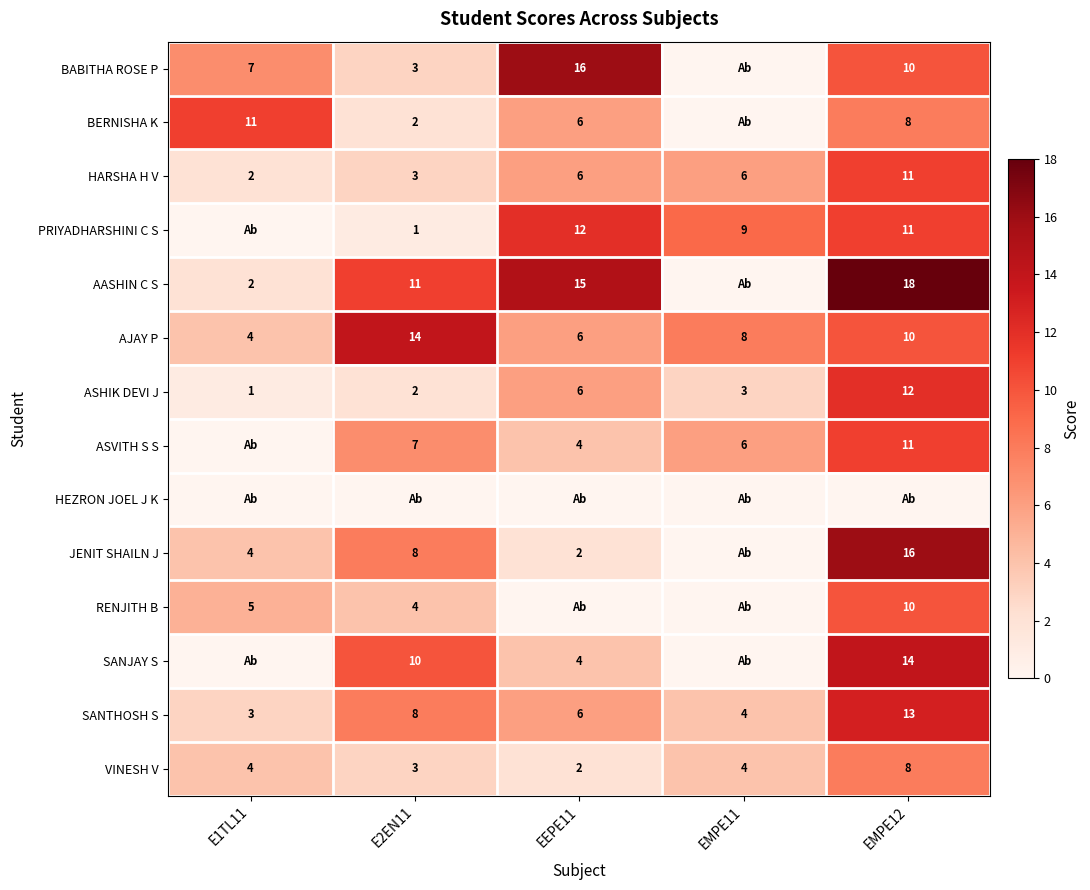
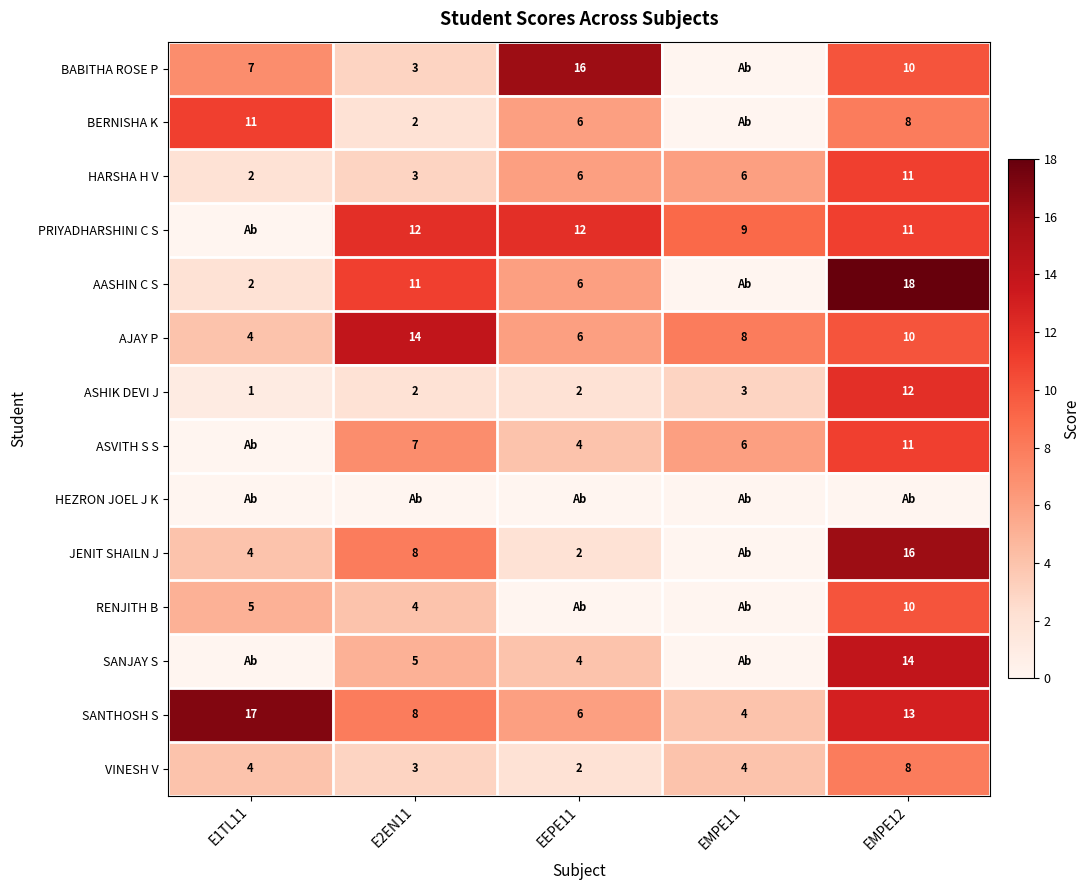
PRIYADHARSHINI C S, E2EN11: 1 -> 12
AASHIN C S, EEPE11: 15 -> 6
ASHIK DEVI J, EEPE11: 6 -> 2
SANJAY S, E2EN11: 10 -> 5
SANTHOSH S, E1TL11: 3 -> 17
